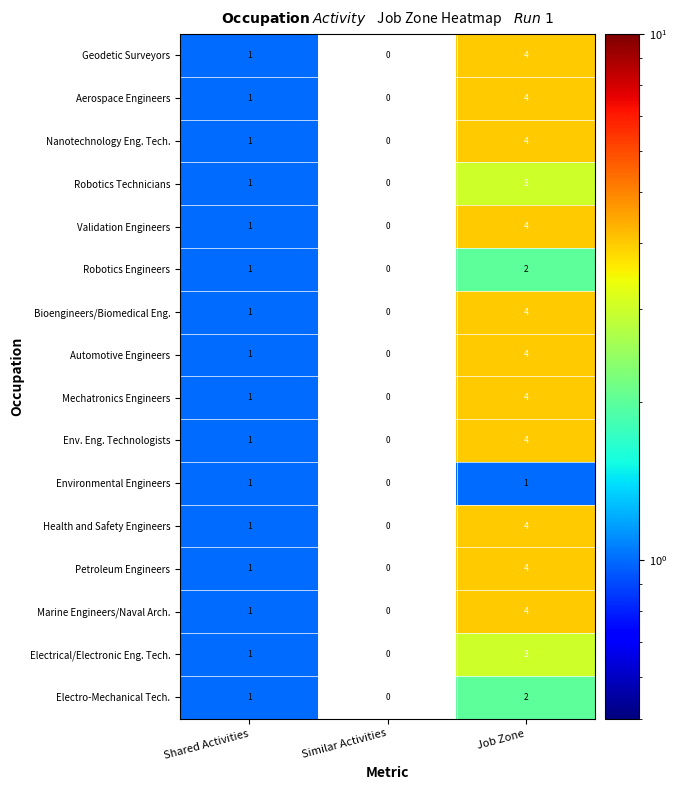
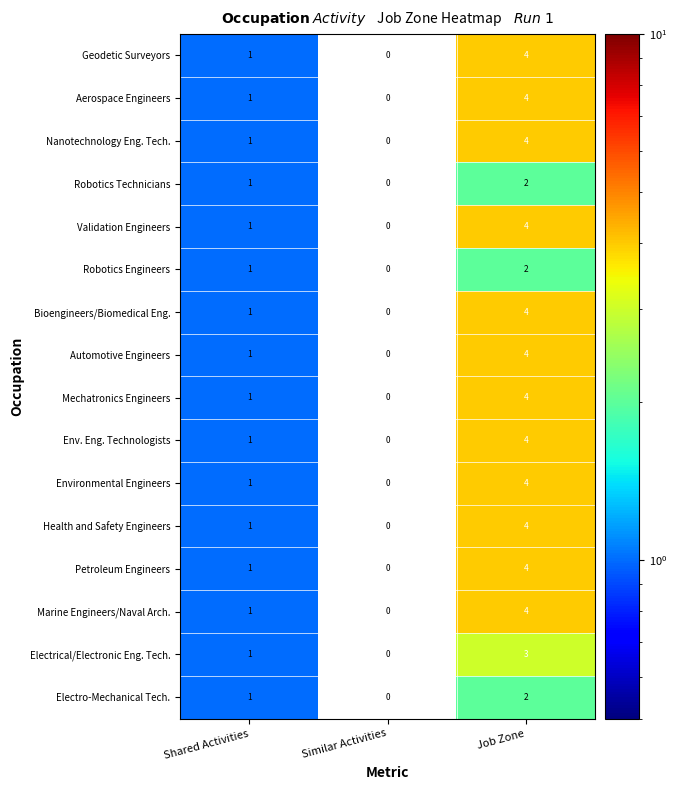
Robotics Technicians, Job Zone: 3 -> 2
Environmental Engineers, Job Zone: 1 -> 4
